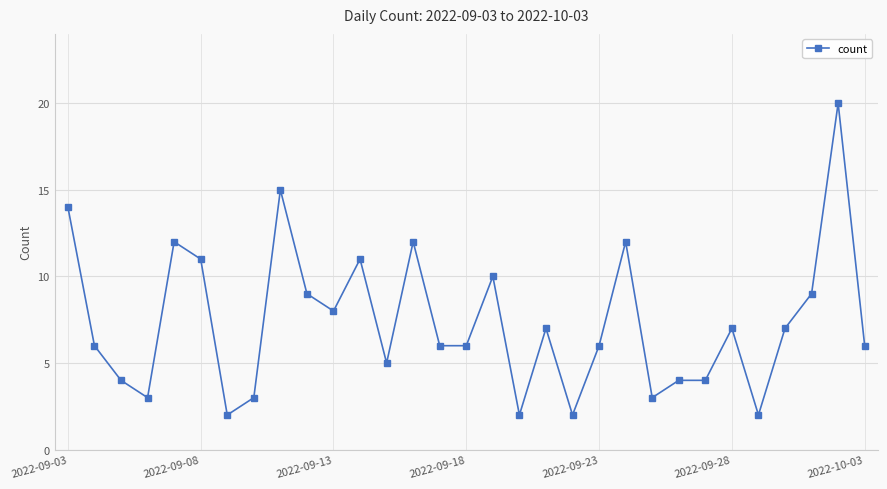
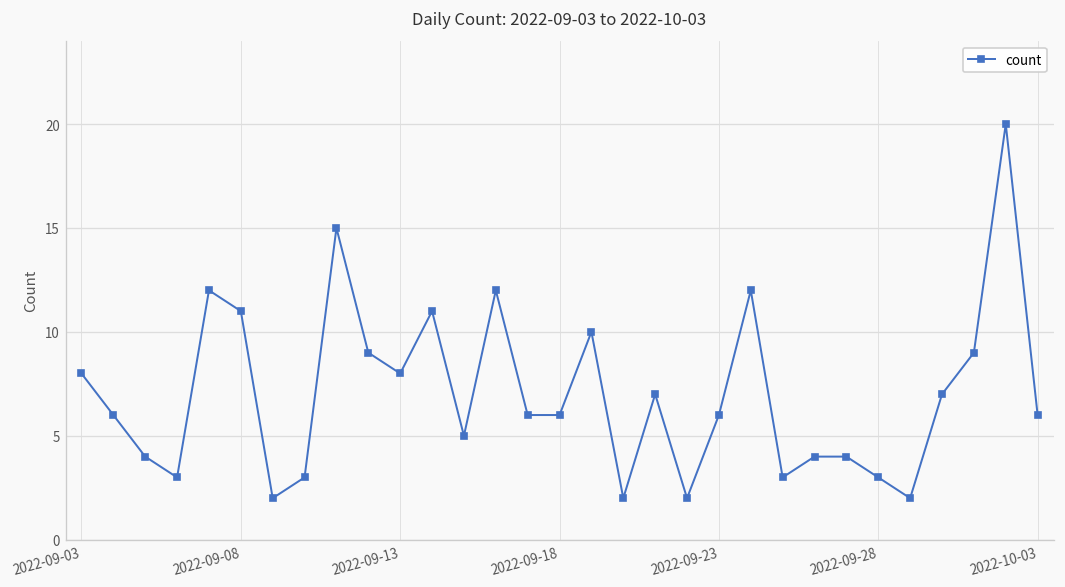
2022-09-03: 14 -> 8
2022-09-28: 7 -> 3
